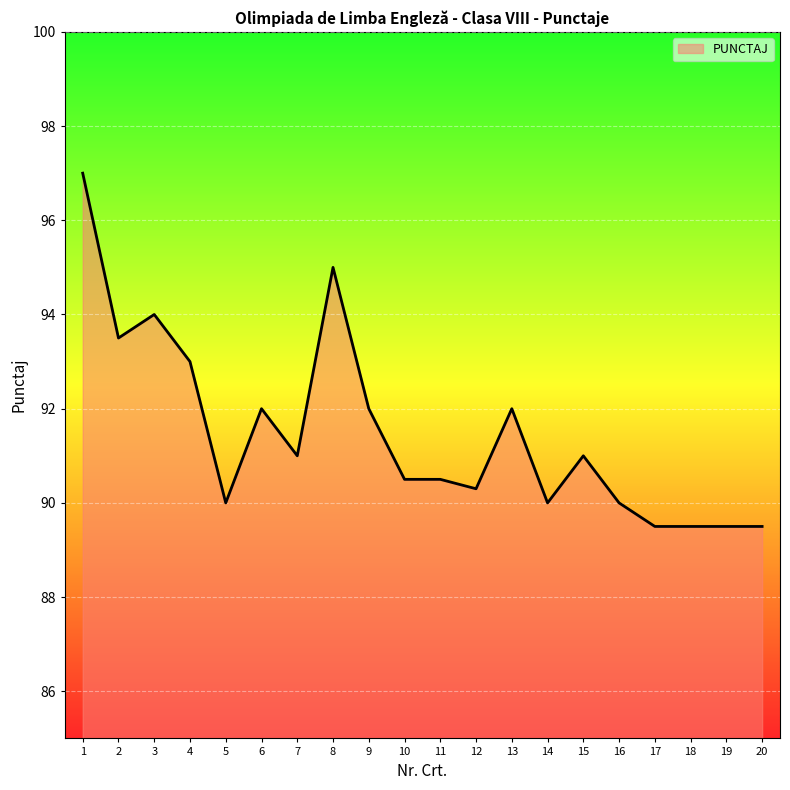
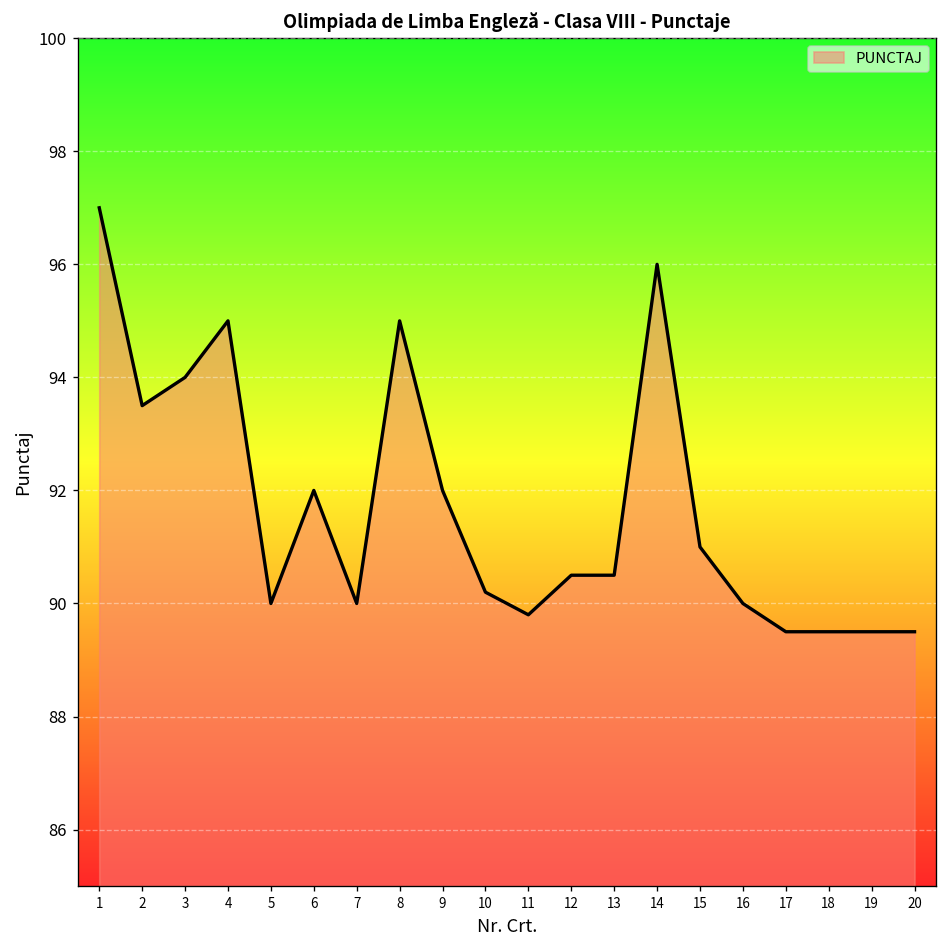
4: 93 -> 95
7: 91 -> 90
10: 90.5 -> 90.2
11: 90.5 -> 89.8
12: 90.3 -> 90.5
13: 92.0 -> 90.5
14: 90 -> 96
